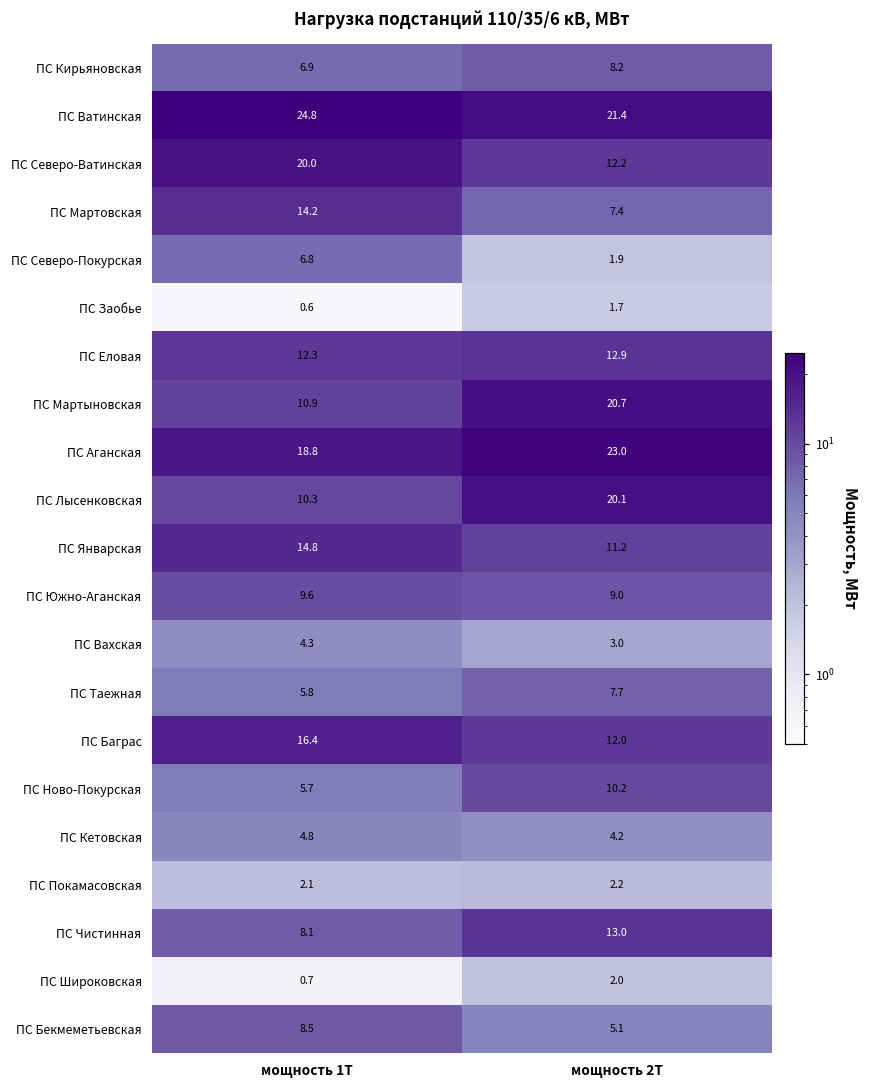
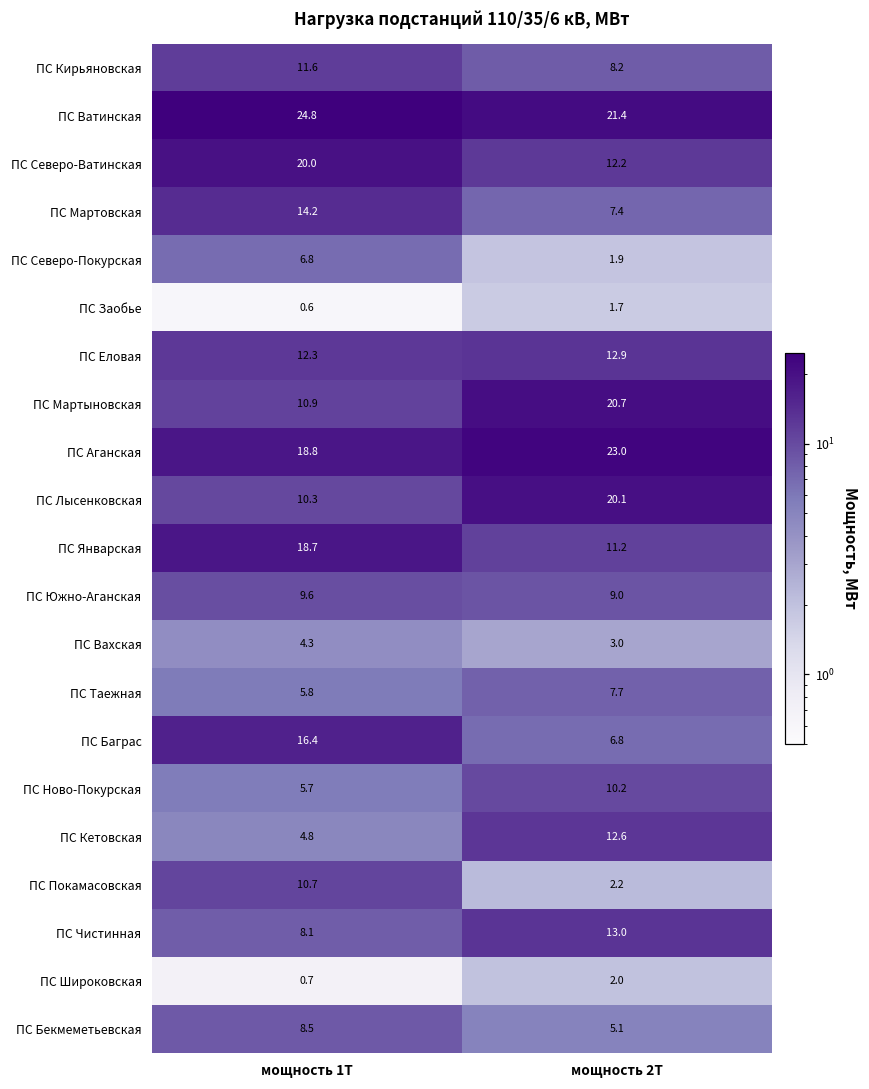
ПС Кирьяновская, мощность 1Т: 6.9 -> 11.6
ПС Январская, мощность 1Т: 14.8 -> 18.7
ПС Баграс, мощность 2Т: 12.0 -> 6.8
ПС Кетовская, мощность 2Т: 4.2 -> 12.6
ПС Покамасовская, мощность 1Т: 2.1 -> 10.7
